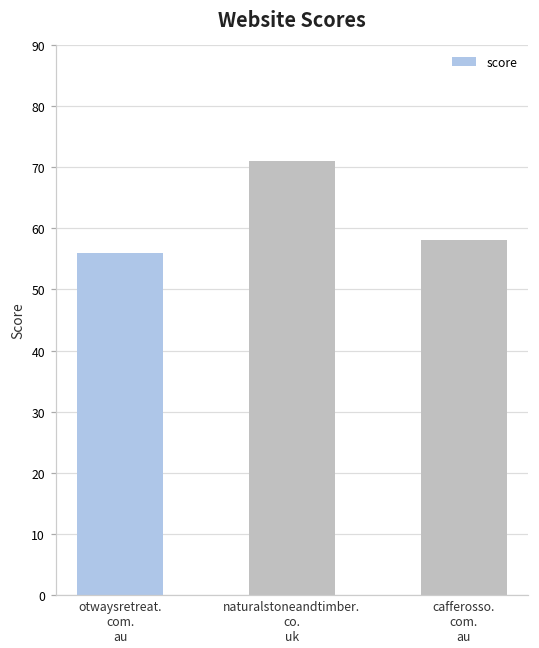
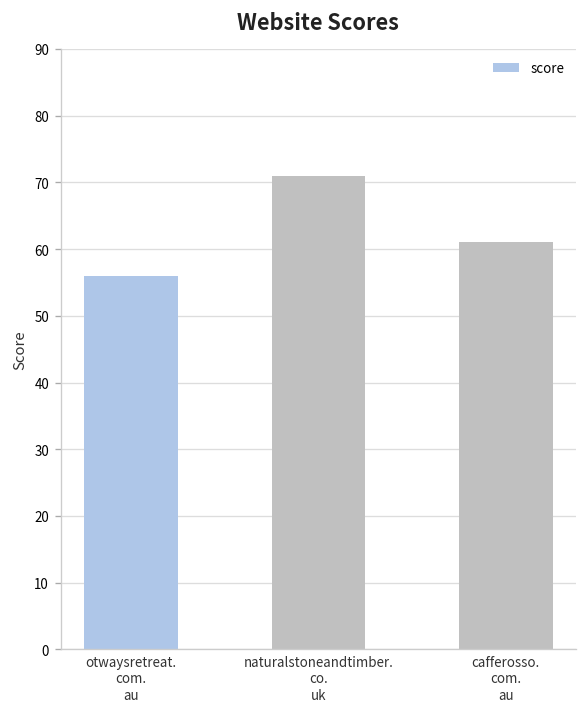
cafferosso. com. au: 58 -> 61
